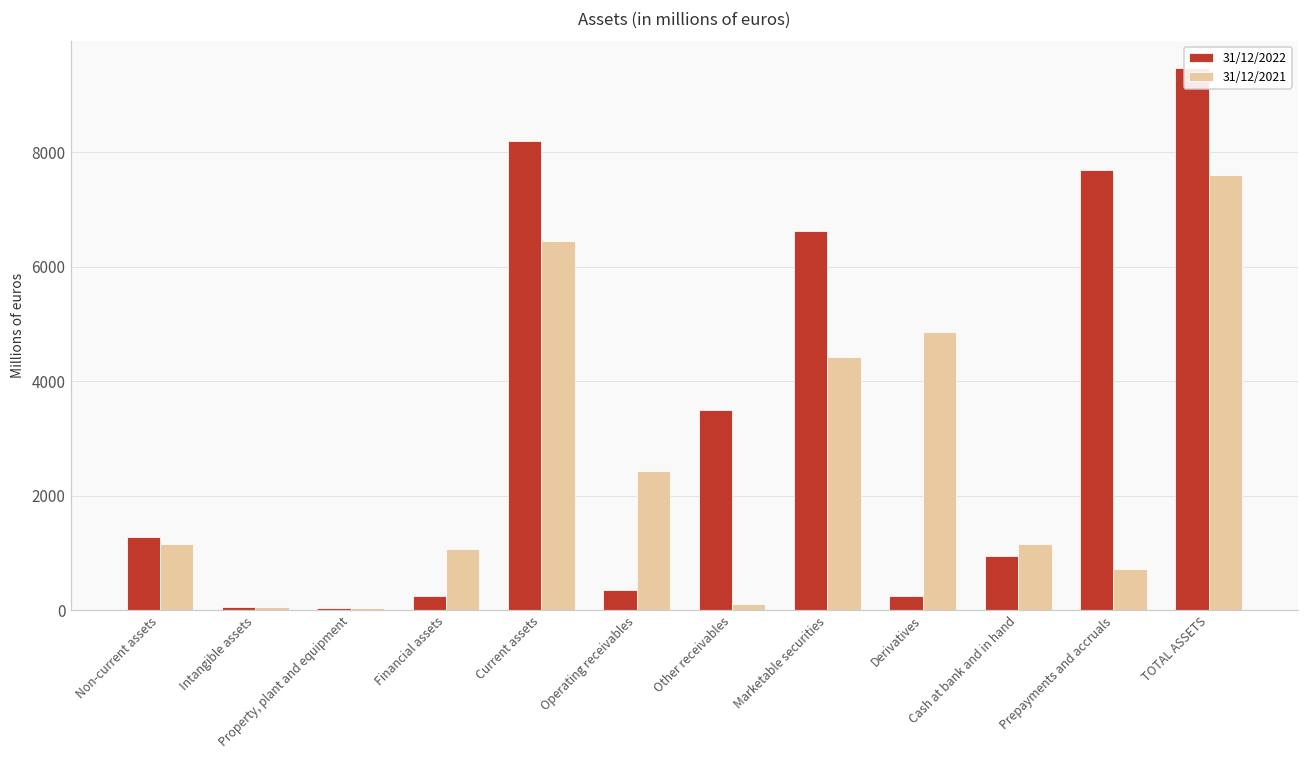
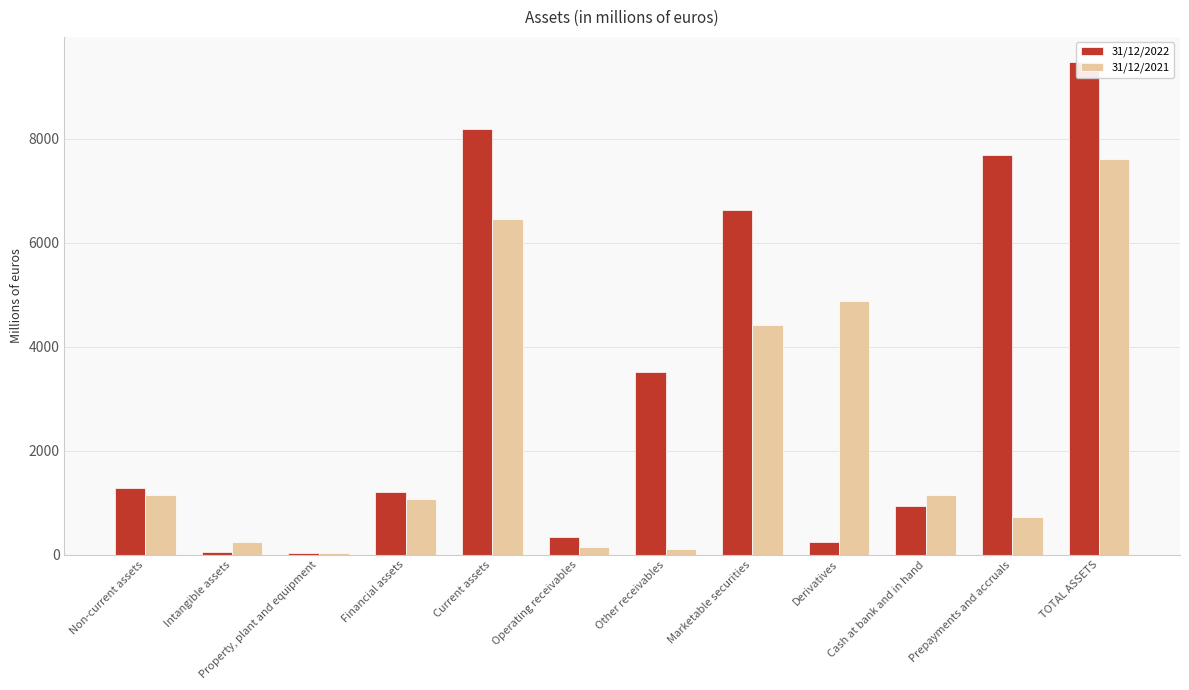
31/12/2021, Intangible assets: 0 -> 200
31/12/2022, Financial assets: 200 -> 1200
31/12/2021, Operating receivables: 2400 -> 100
